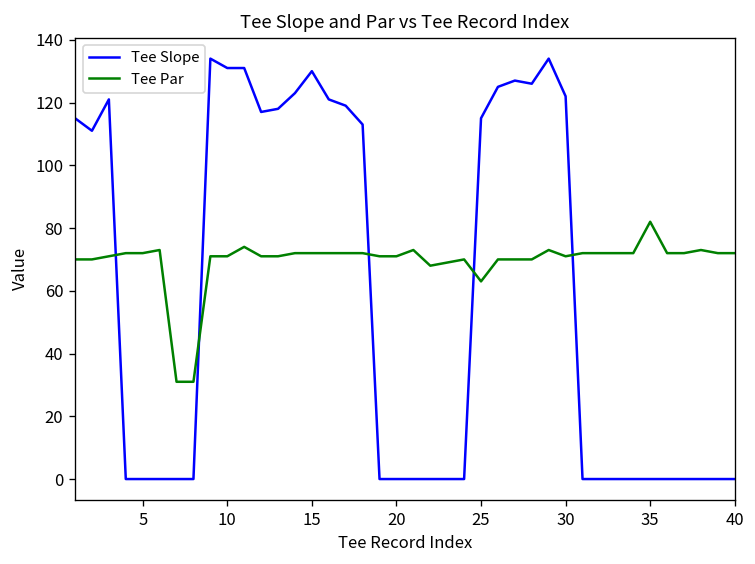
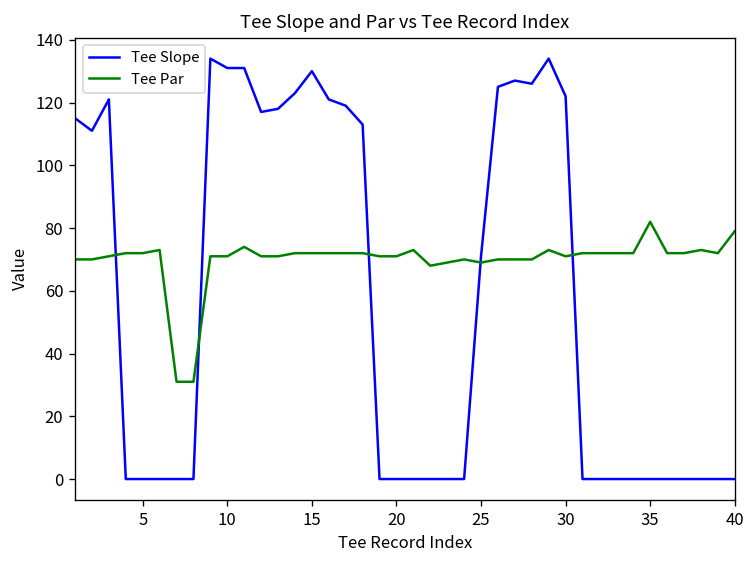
Tee Slope, 25: 115 -> 71
Tee Par, 25: 63 -> 69
Tee Par, 40: 72 -> 79
